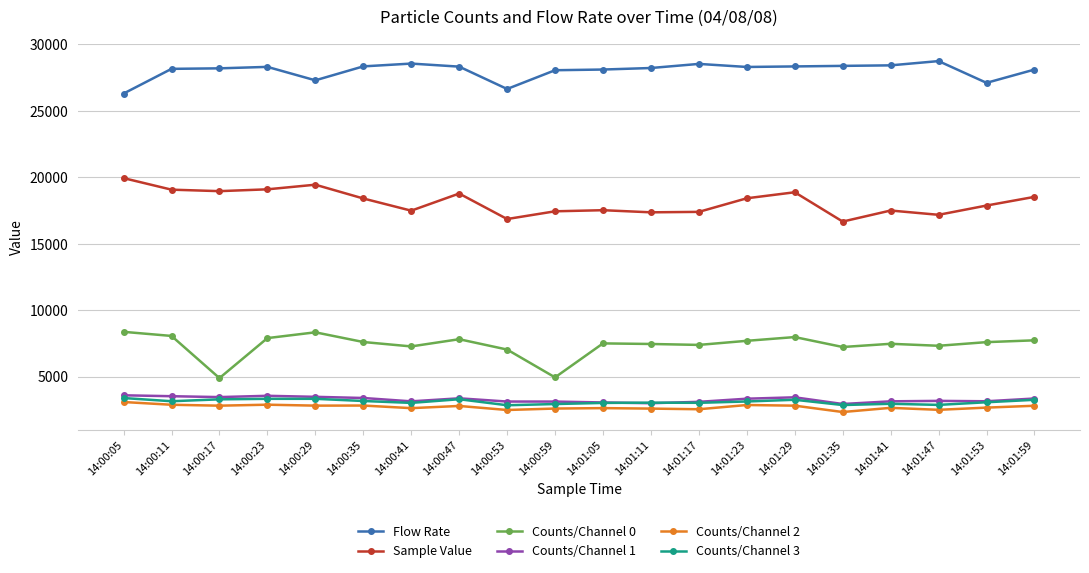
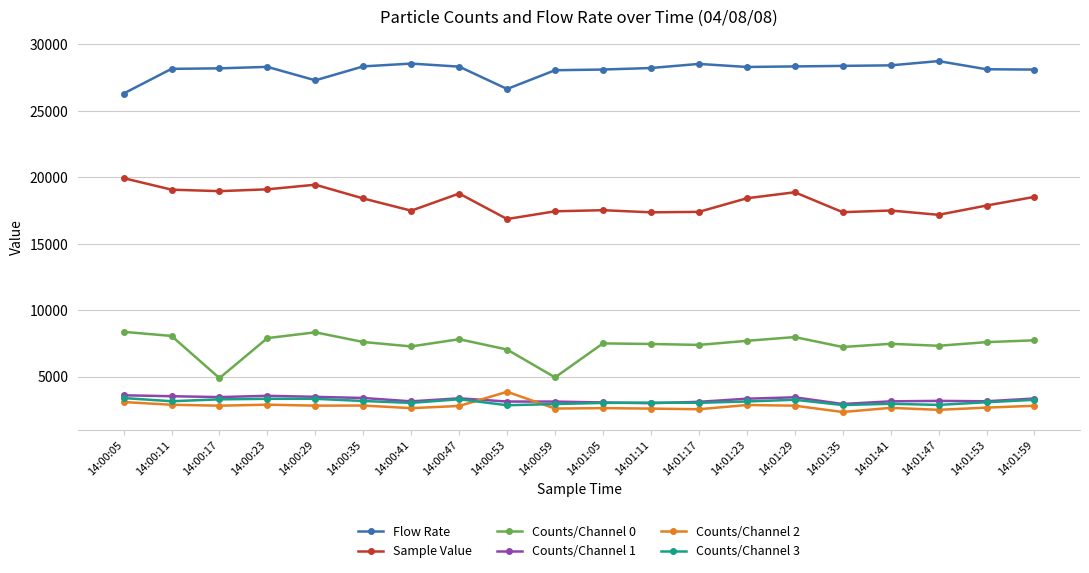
Counts/Channel 2, 14:00:53: 2500 -> 3900
Sample Value, 14:01:35: 16700 -> 17400
Flow Rate, 14:01:53: 27100 -> 28100
